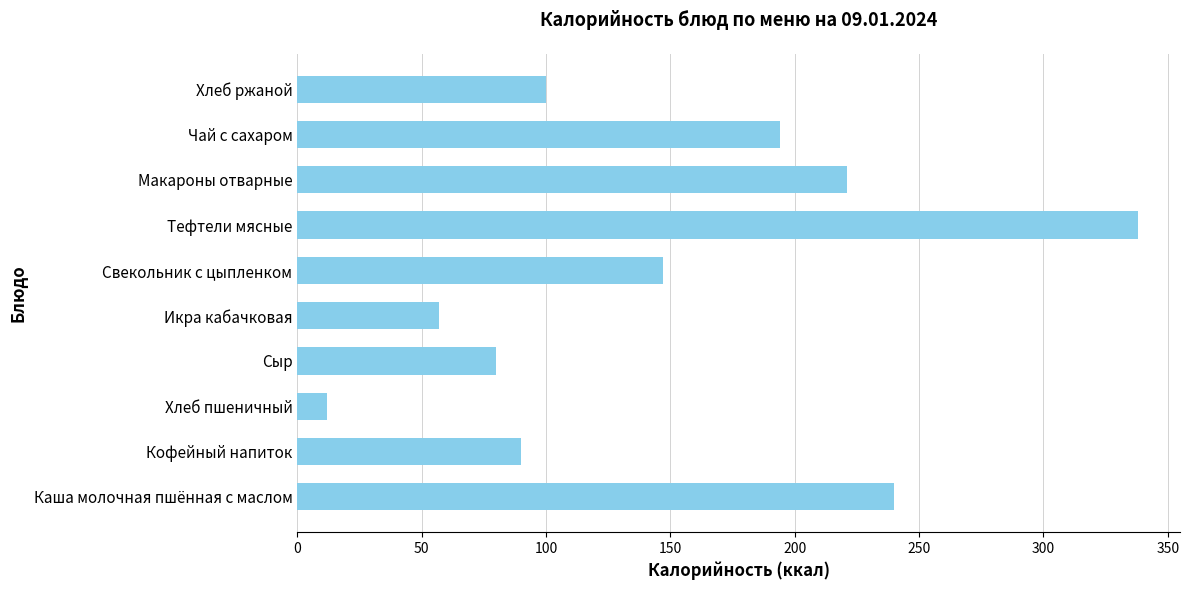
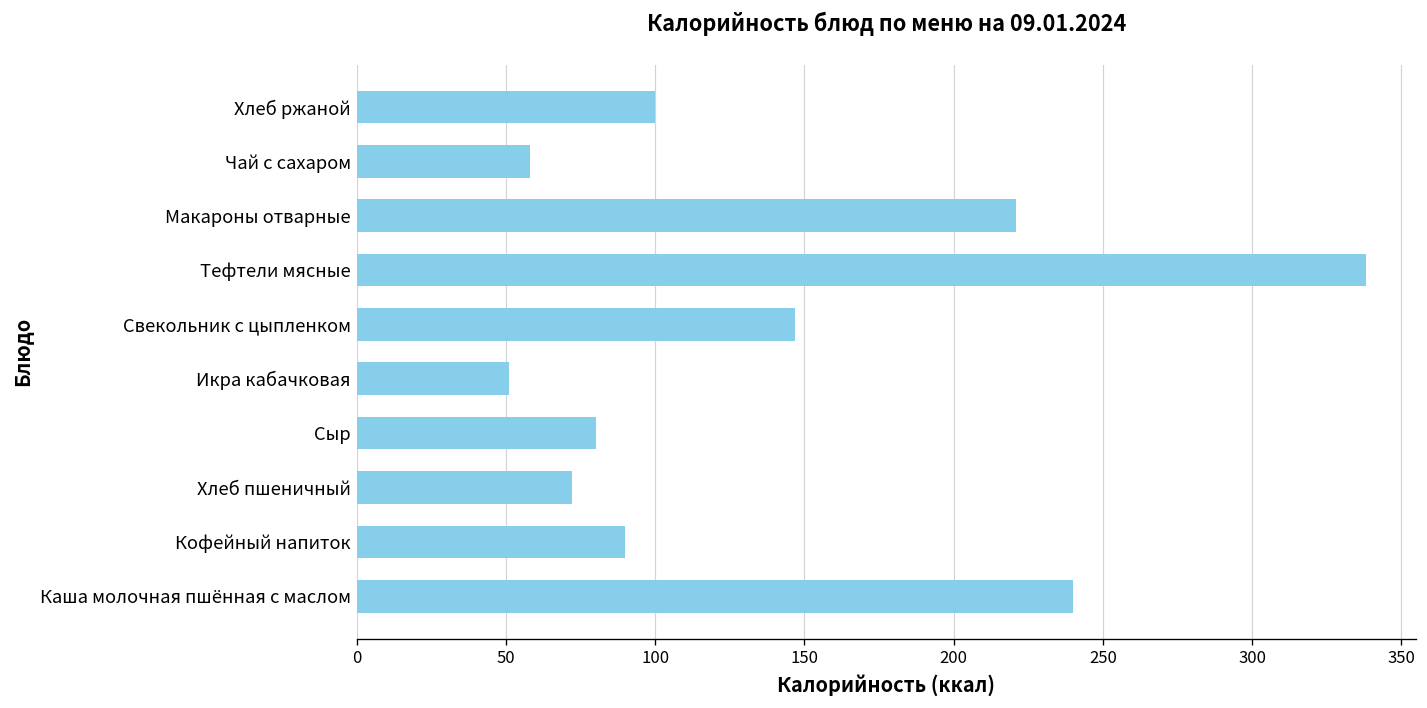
Чай с сахаром: 194 -> 58
Икра кабачковая: 57 -> 51
Хлеб пшеничный: 12 -> 72
